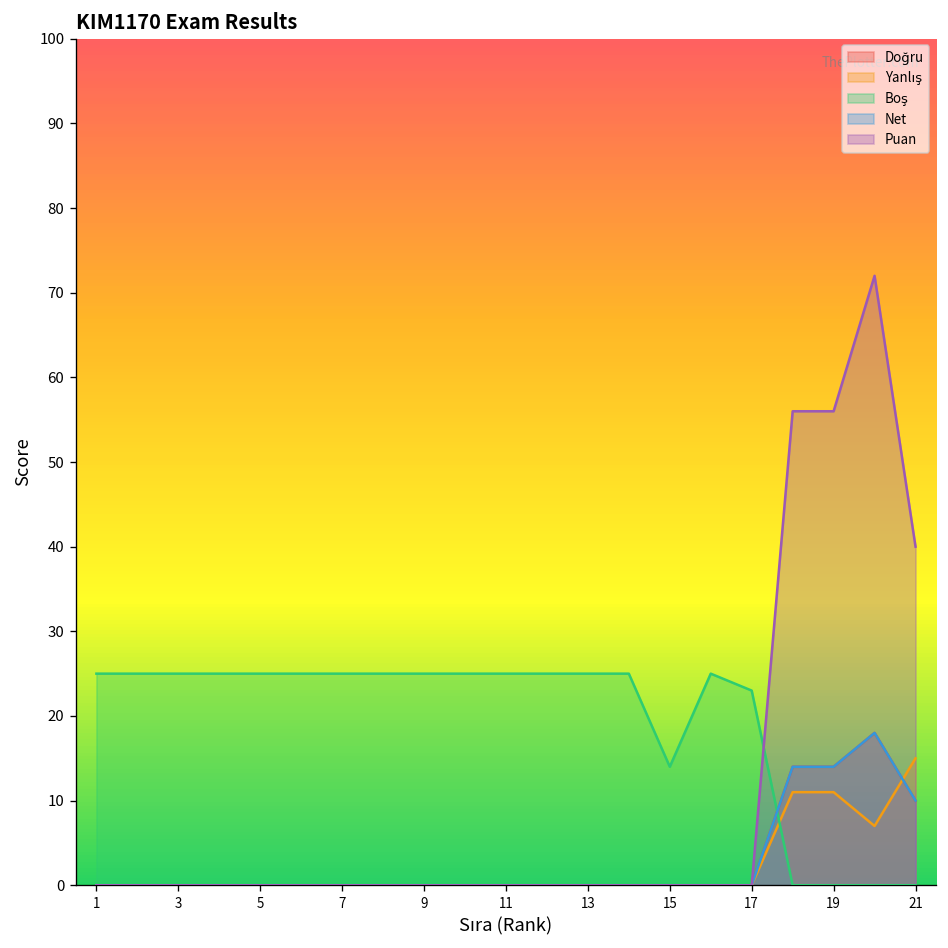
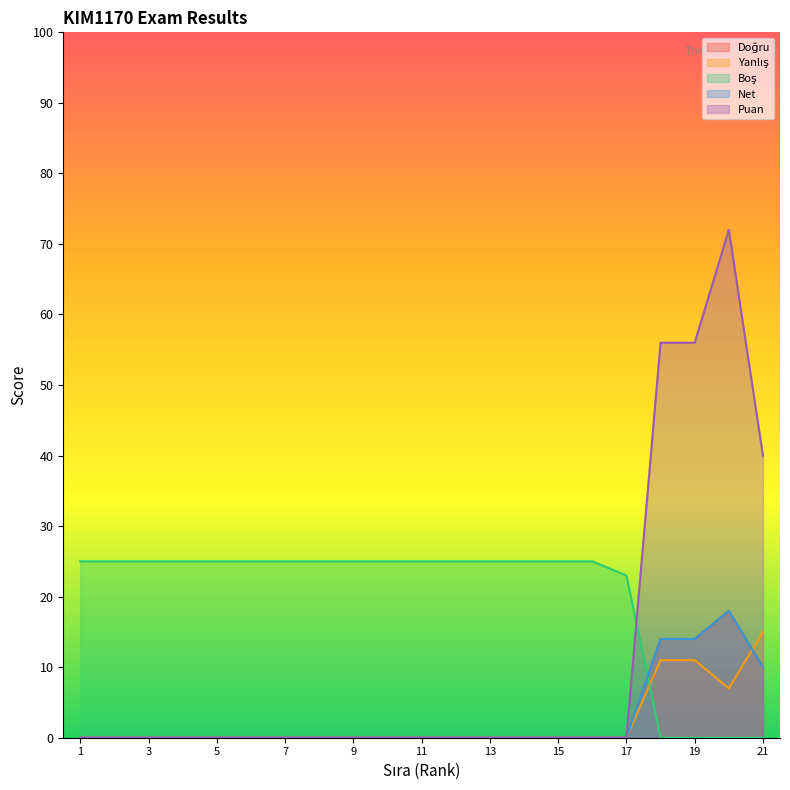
Boş, 15: 14 -> 25
